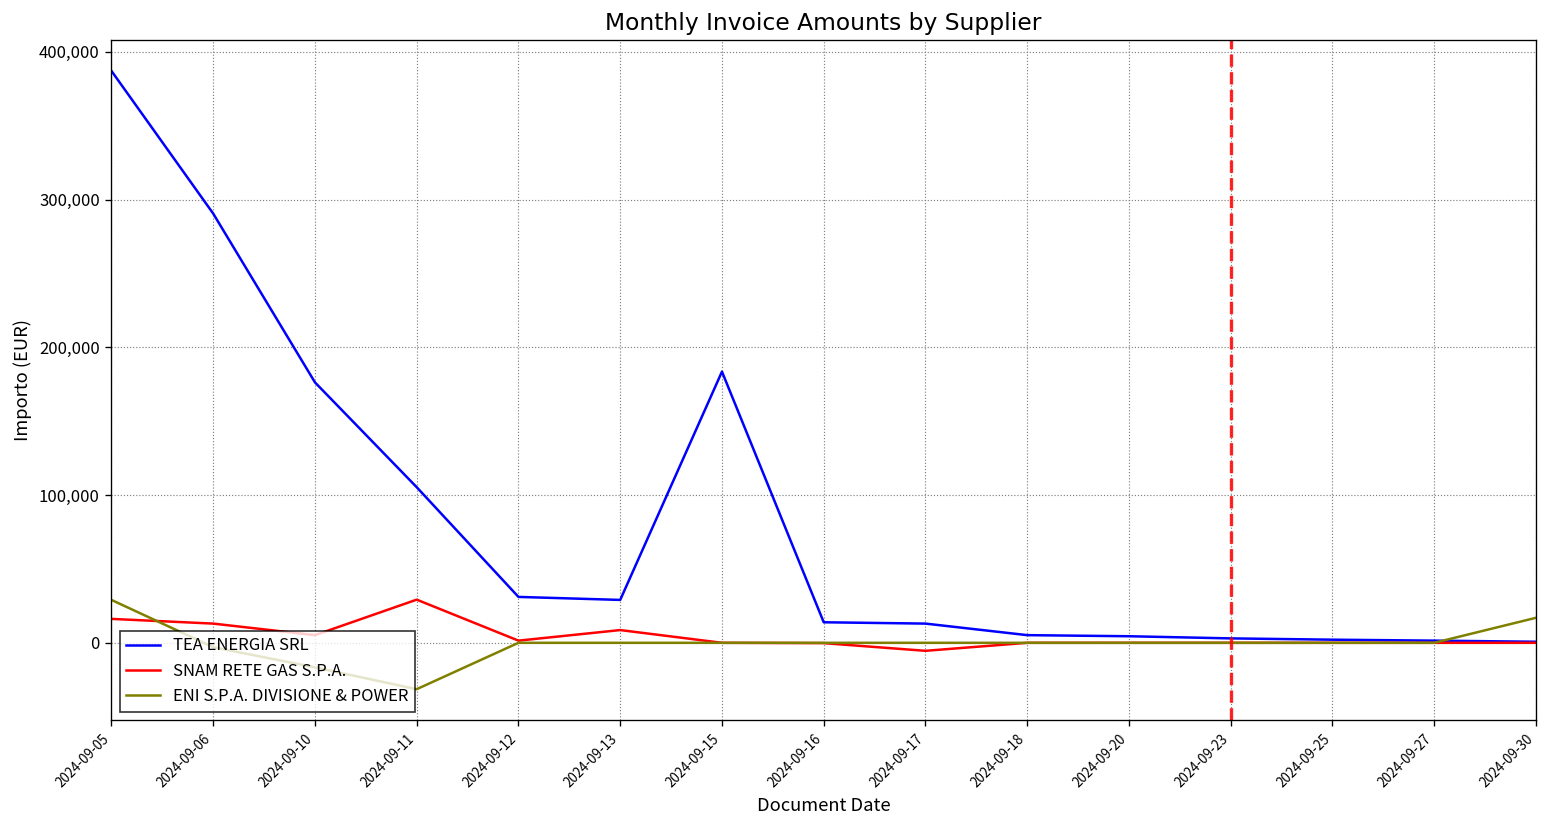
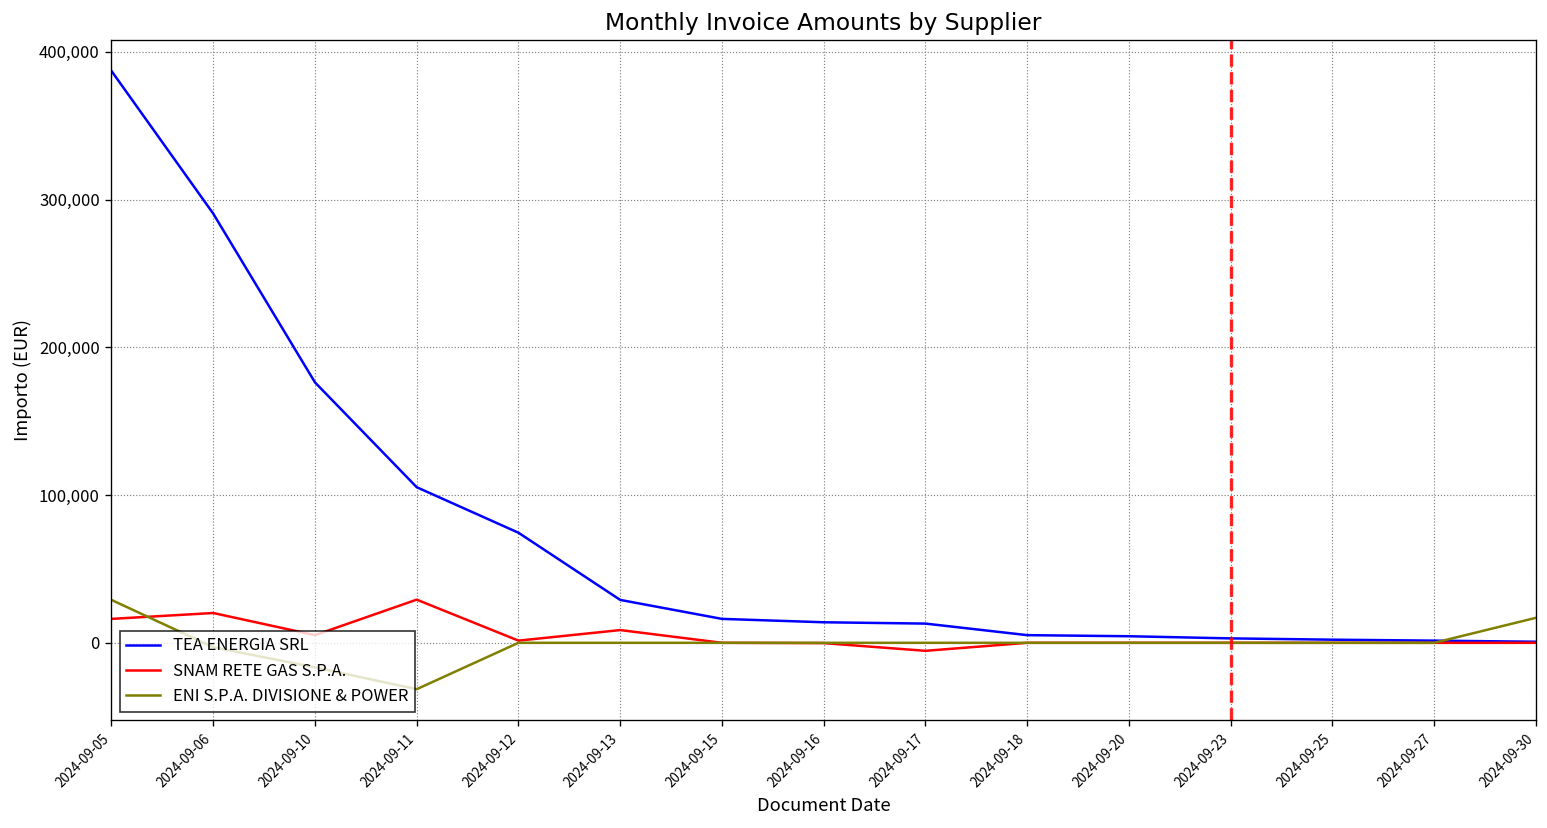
SNAM RETE GAS S.P.A., 2024-09-06: 13,000 -> 20,000
TEA ENERGIA SRL, 2024-09-12: 31,000 -> 75,000
TEA ENERGIA SRL, 2024-09-15: 184,000 -> 16,000
